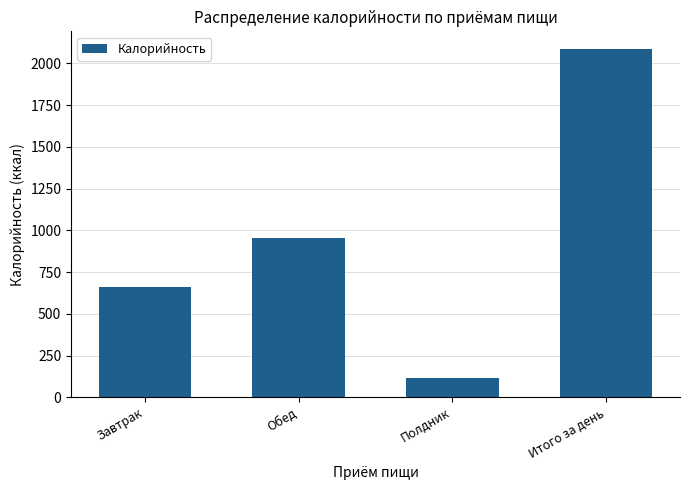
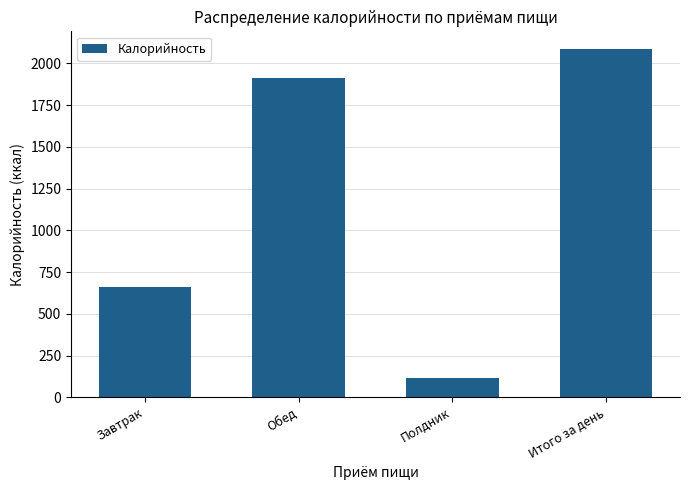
Обед: 960 -> 1910
